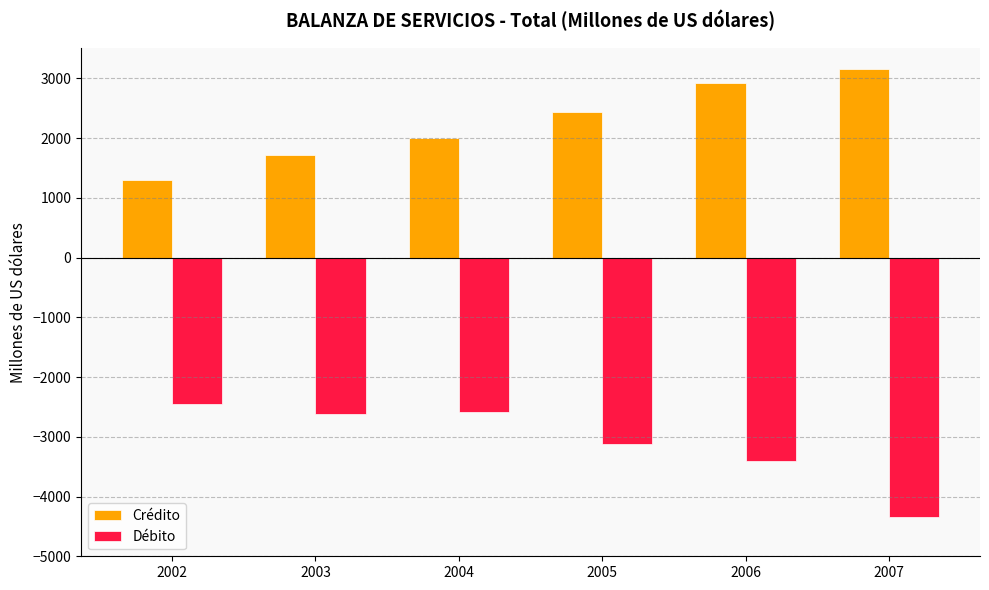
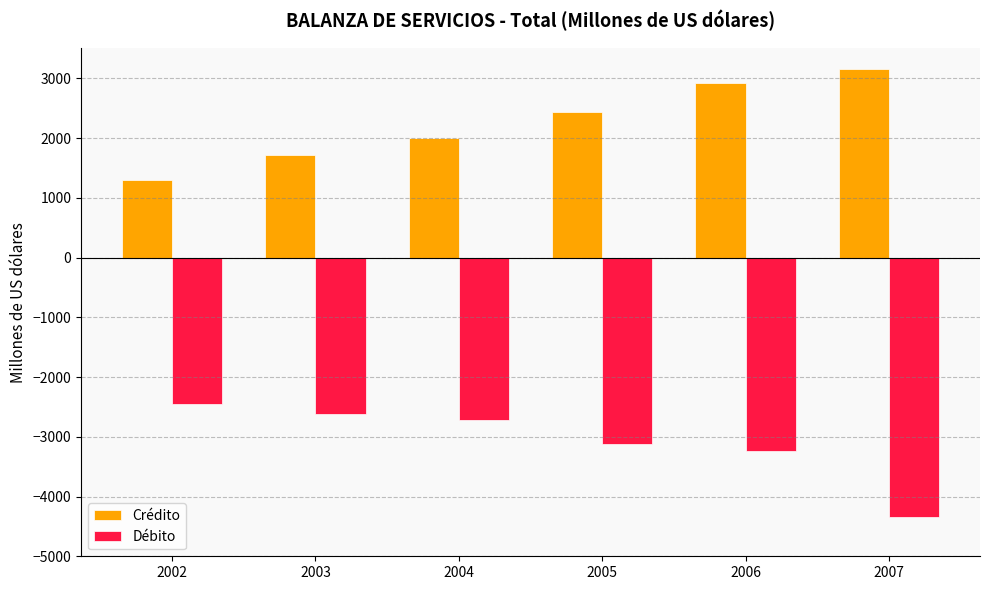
Débito, 2004: -2600 -> -2700
Débito, 2006: -3400 -> -3200
